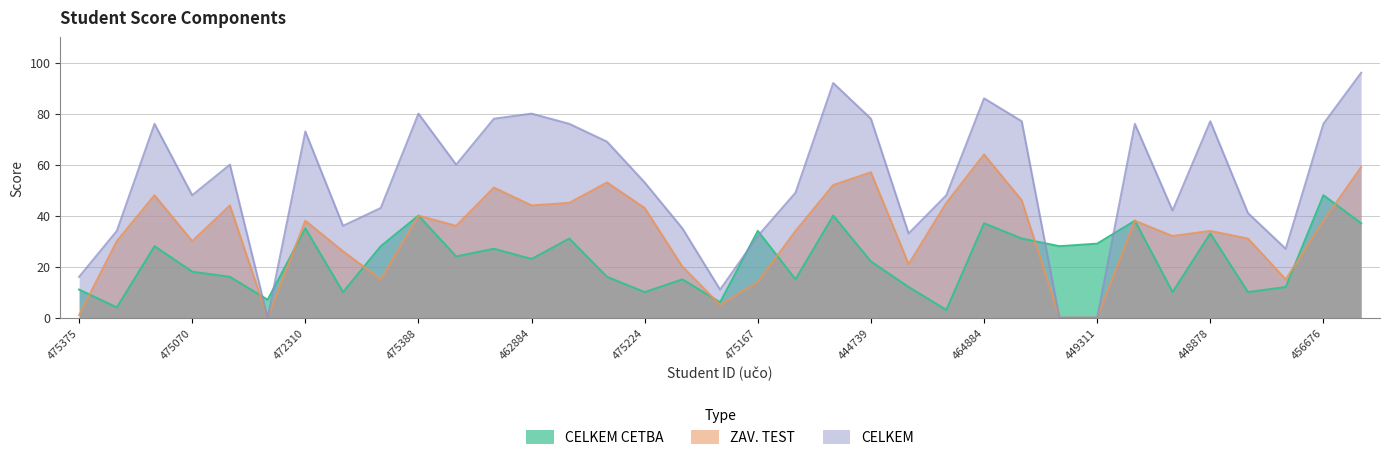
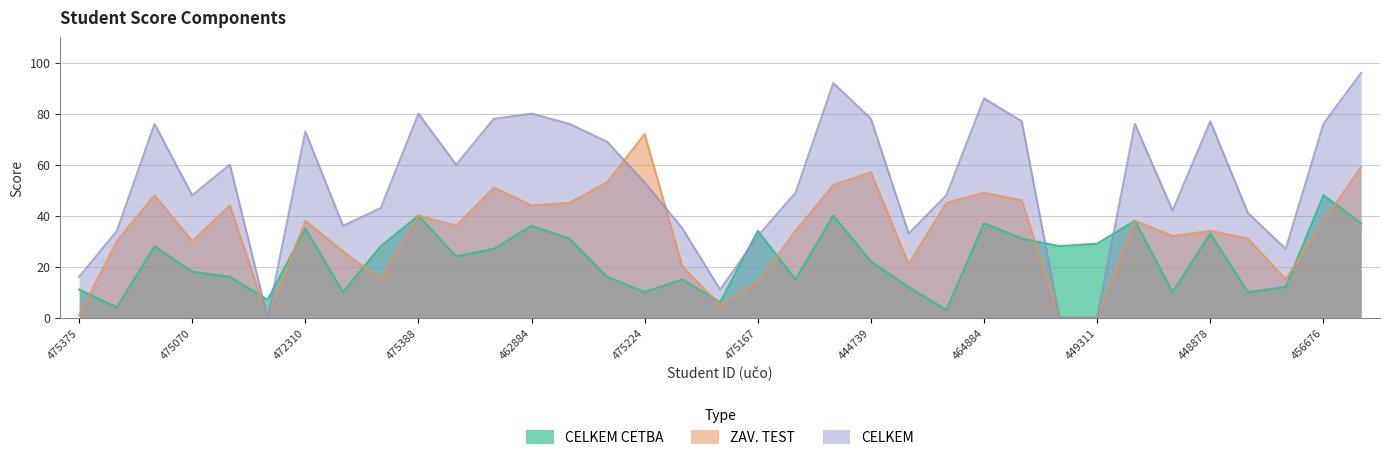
CELKEM CETBA, 462884: 23 -> 36
ZAV. TEST, 475224: 43 -> 72
ZAV. TEST, 464884: 64 -> 49
